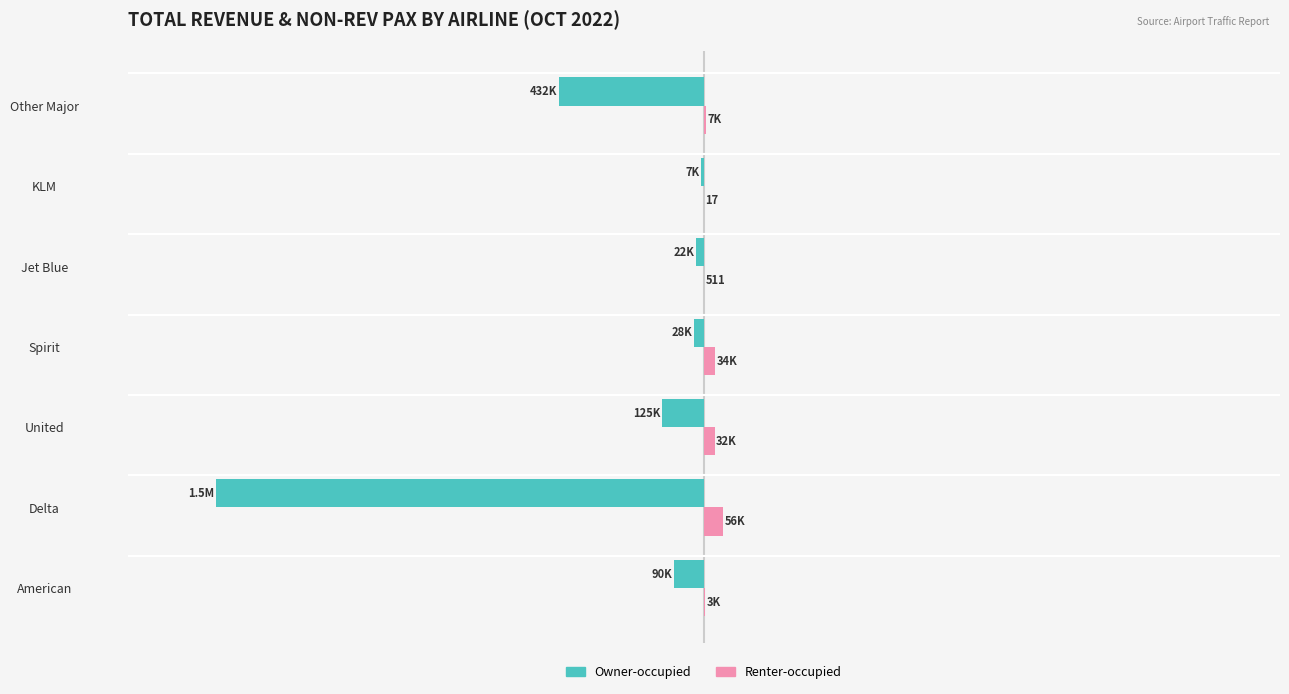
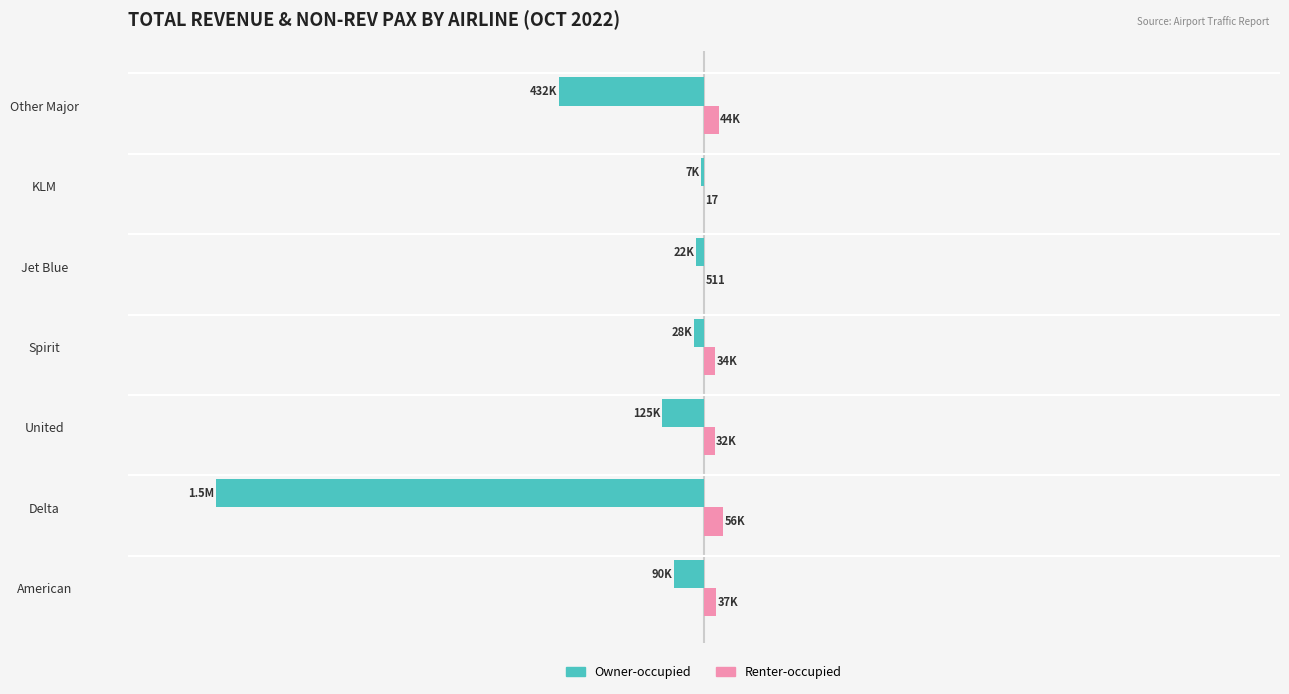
Renter-occupied, Other Major: 7K -> 44K
Renter-occupied, American: 3K -> 37K
